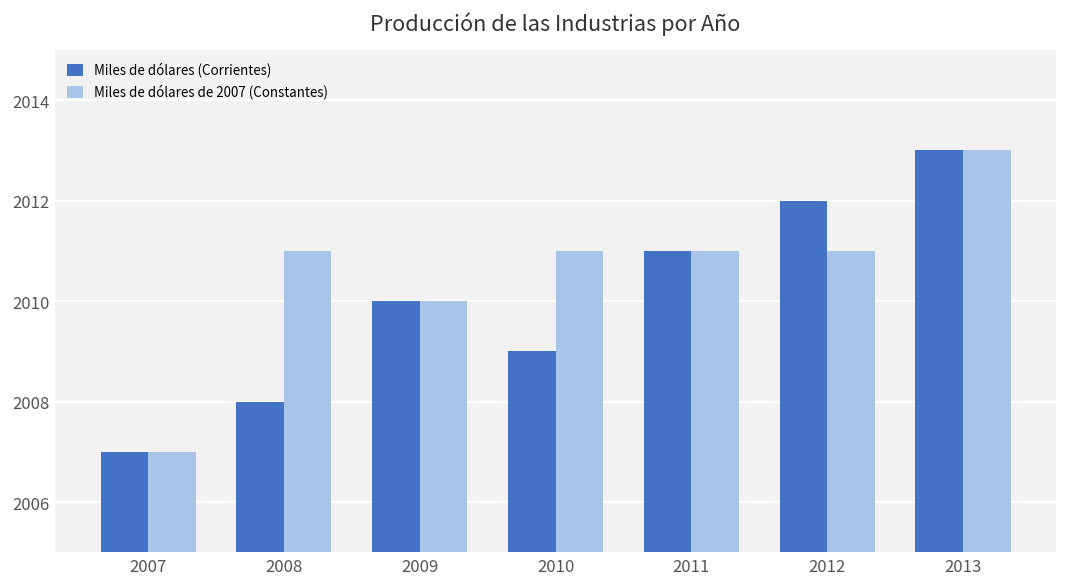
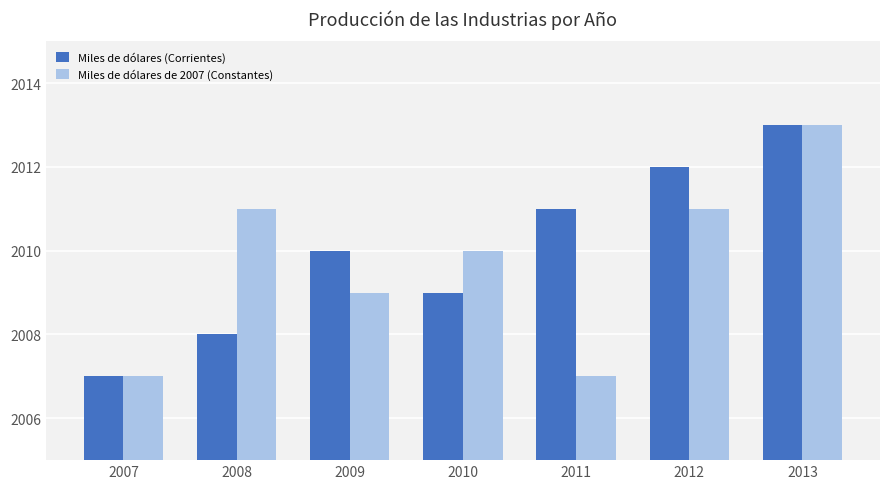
Miles de dólares de 2007 (Constantes), 2009: 2010 -> 2009
Miles de dólares de 2007 (Constantes), 2010: 2011 -> 2010
Miles de dólares de 2007 (Constantes), 2011: 2011 -> 2007
